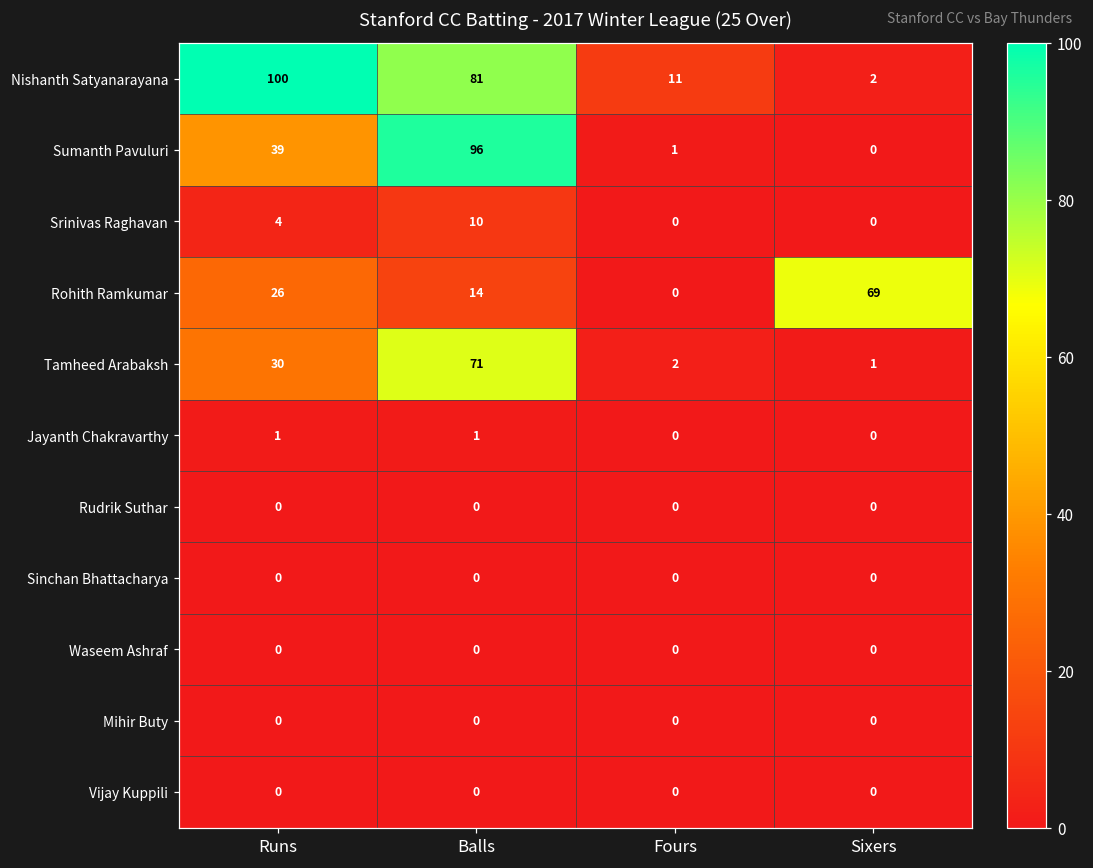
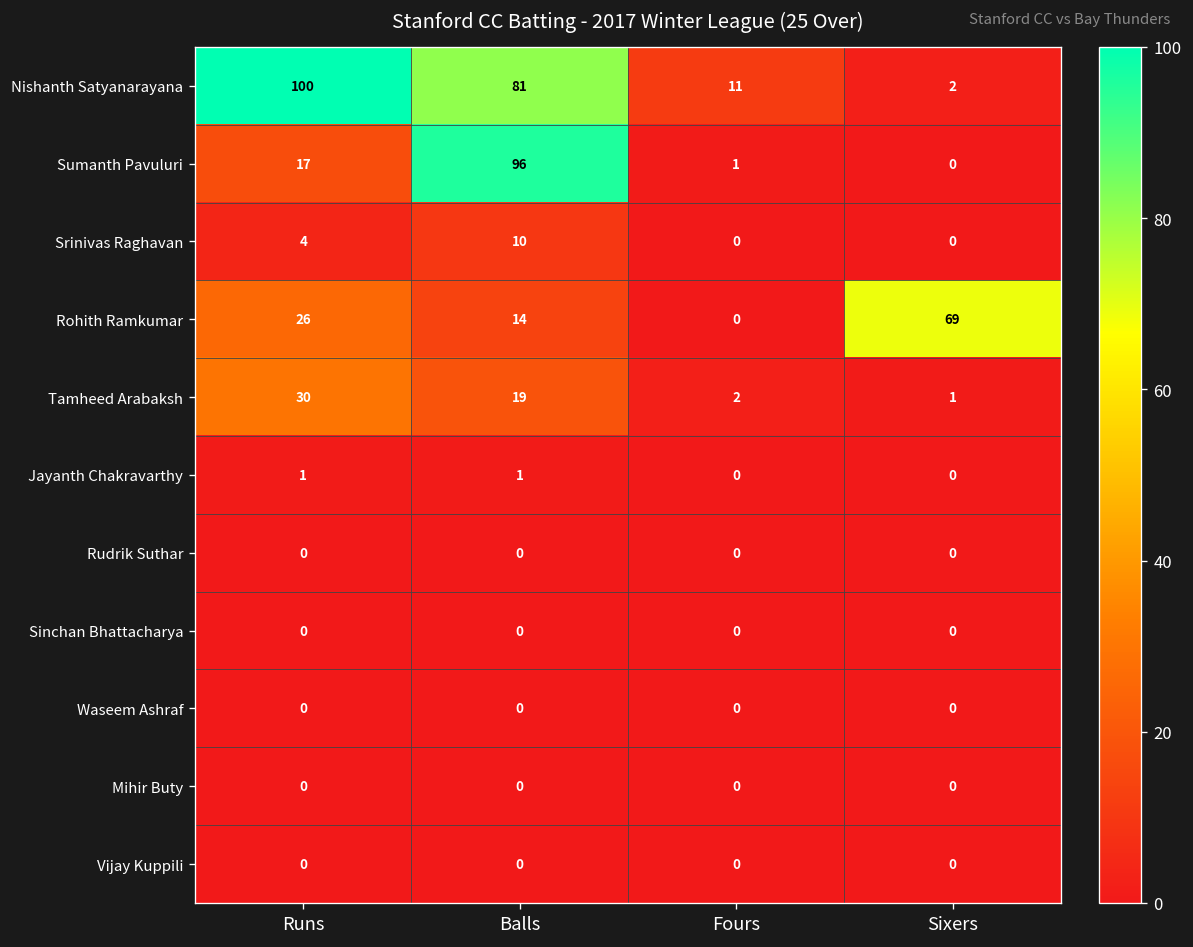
Sumanth Pavuluri, Runs: 39 -> 17
Tamheed Arabaksh, Balls: 71 -> 19
